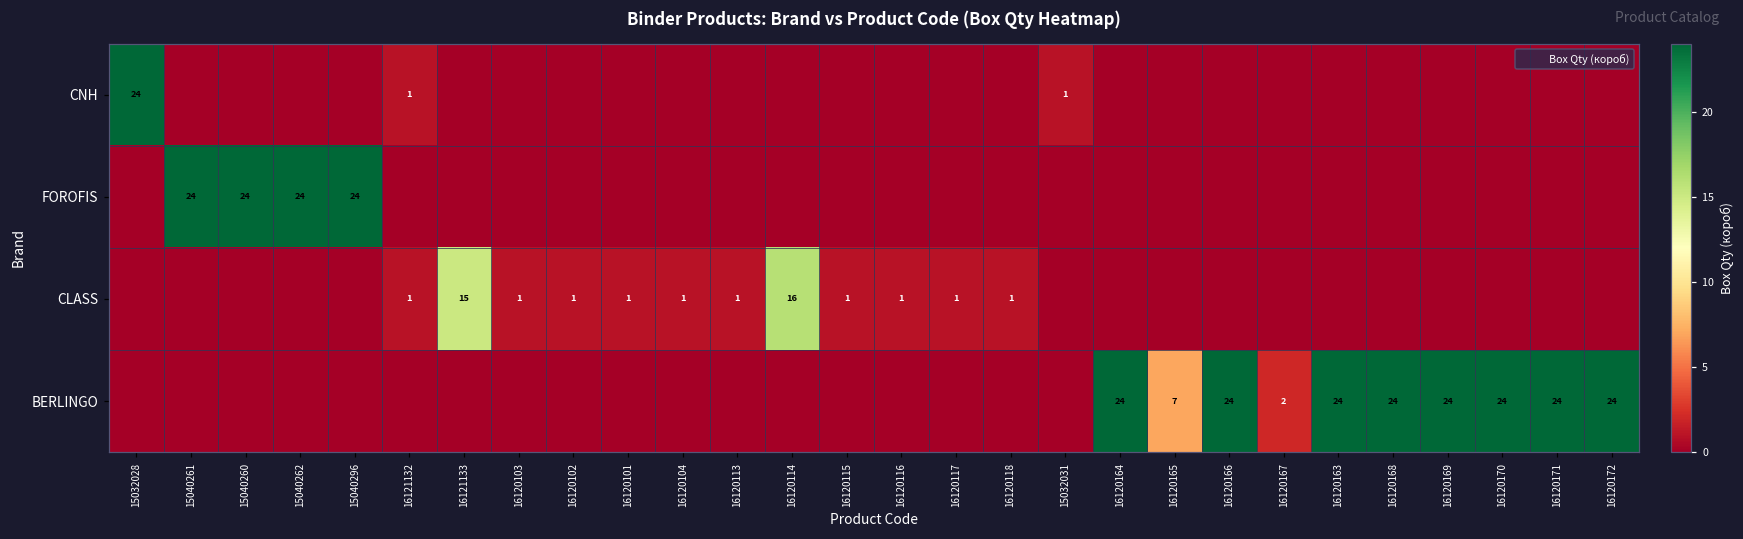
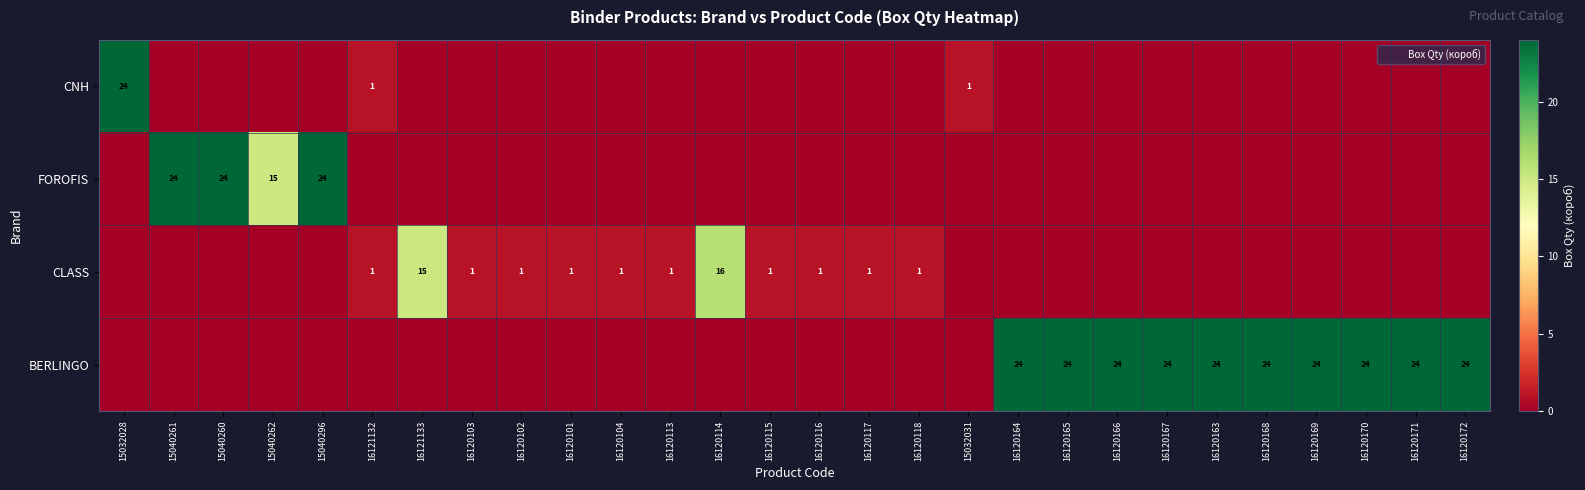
FOROFIS, 15040262: 24 -> 15
BERLINGO, 16120165: 7 -> 24
BERLINGO, 16120167: 2 -> 24
